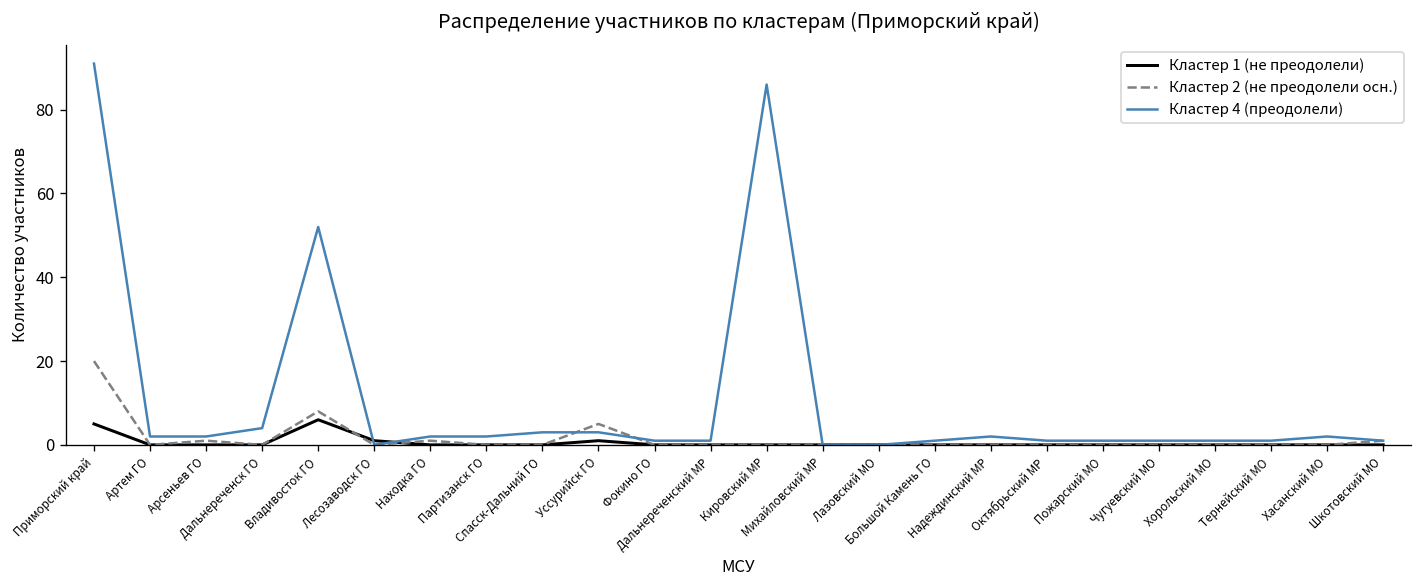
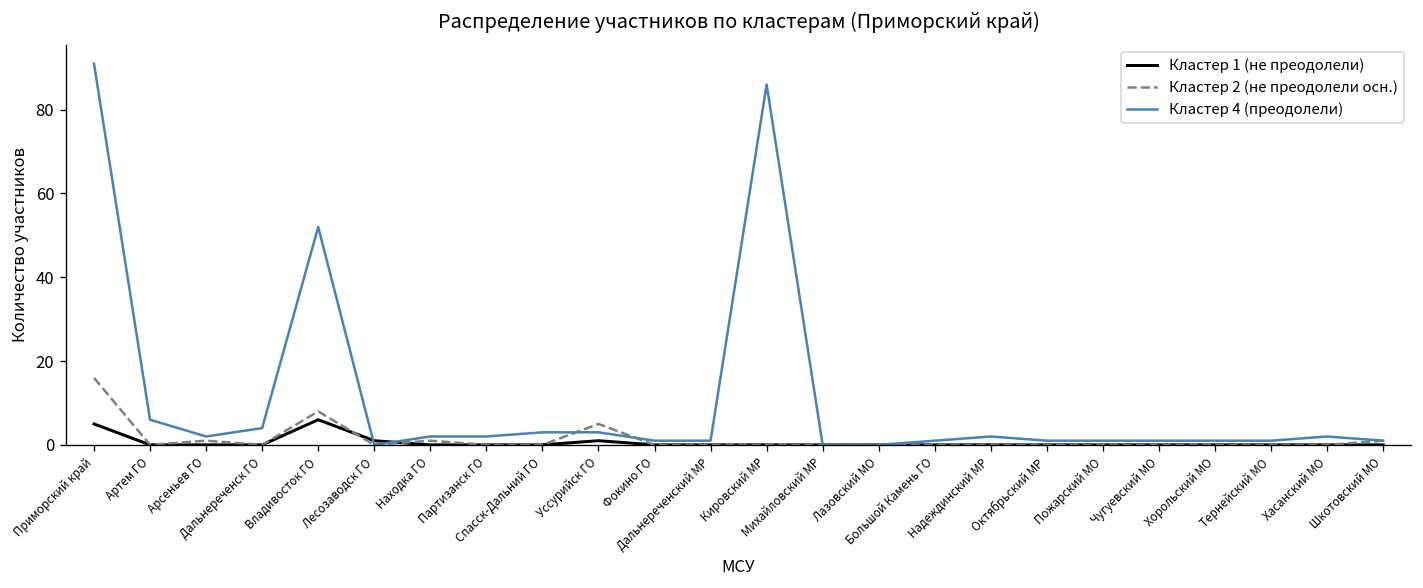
Кластер 2 (не преодолели осн.), Приморский край: 20 -> 16
Кластер 4 (преодолели), Артем ГО: 2 -> 6
